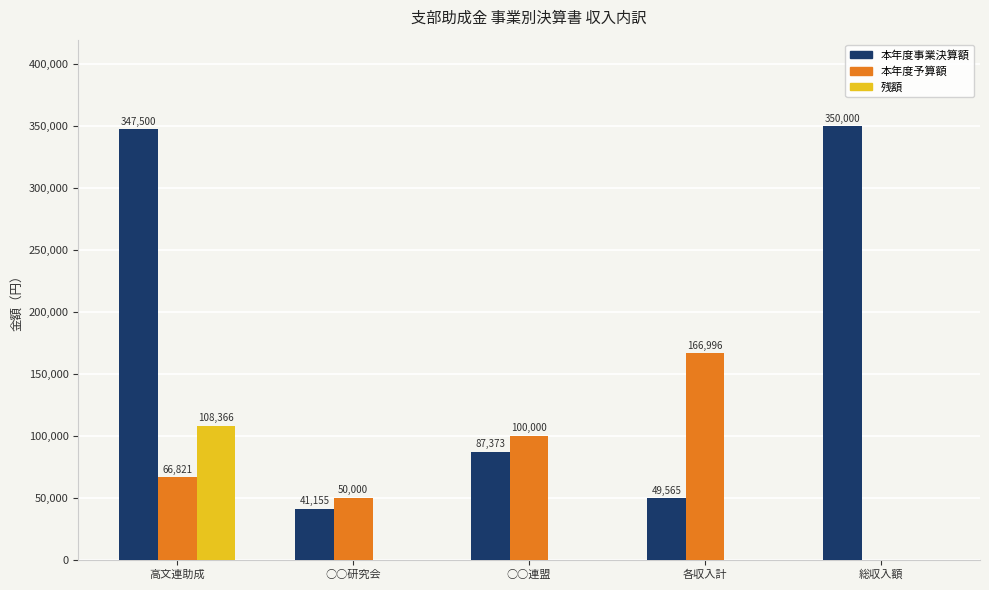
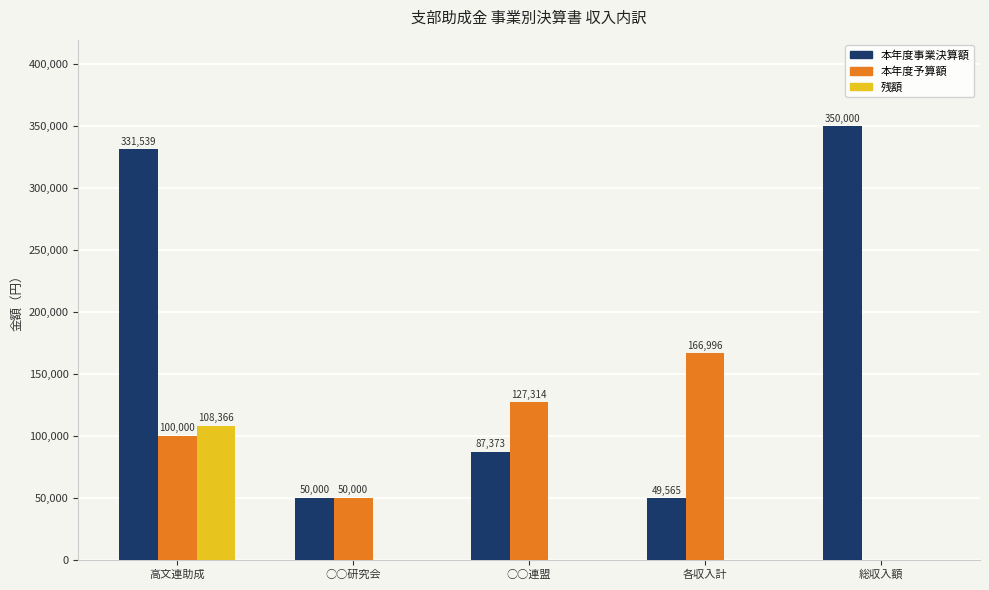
本年度事業決算額, 高文連助成: 347,500 -> 331,539
本年度予算額, 高文連助成: 66,821 -> 100,000
本年度事業決算額, ○○研究会: 41,155 -> 50,000
本年度予算額, ○○連盟: 100,000 -> 127,314
